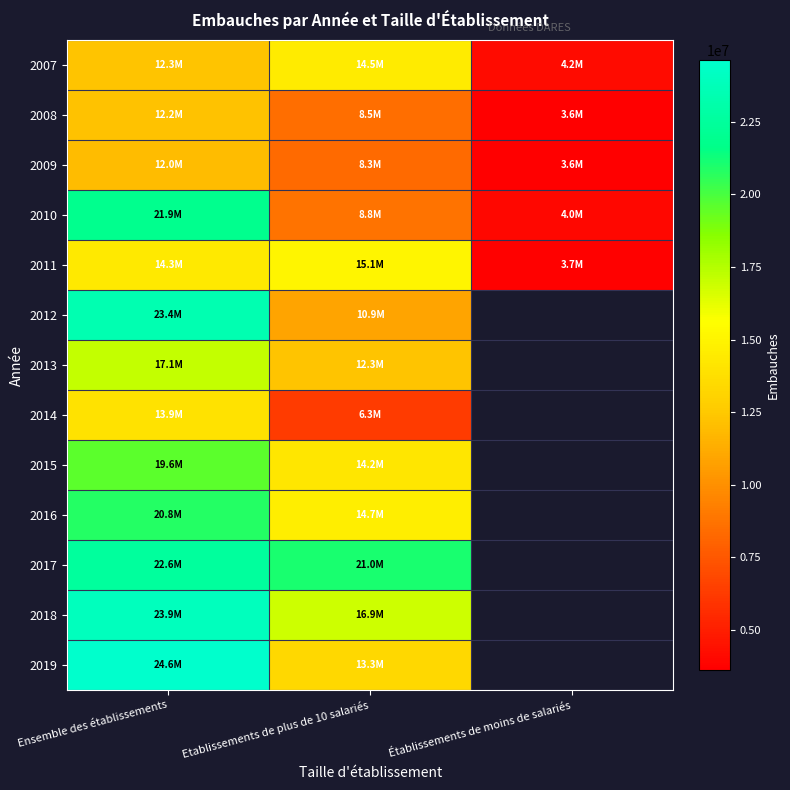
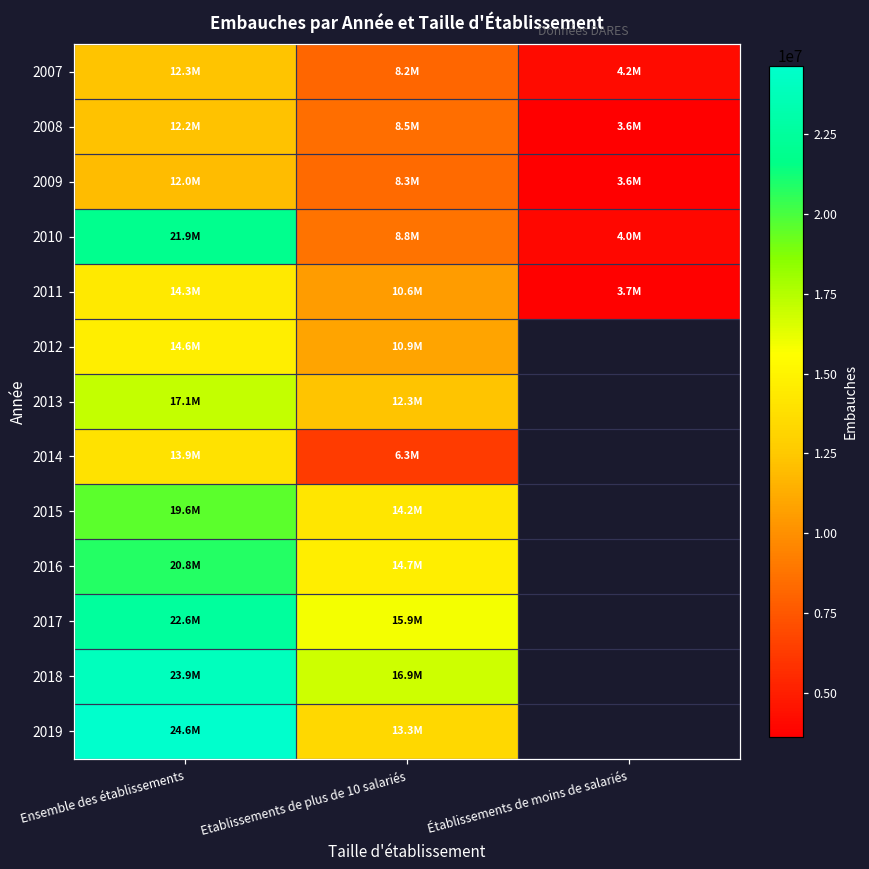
2007, Etablissements de plus de 10 salariés: 14.5M -> 8.2M
2011, Etablissements de plus de 10 salariés: 15.1M -> 10.6M
2012, Ensemble des établissements: 23.4M -> 14.6M
2017, Etablissements de plus de 10 salariés: 21.0M -> 15.9M
